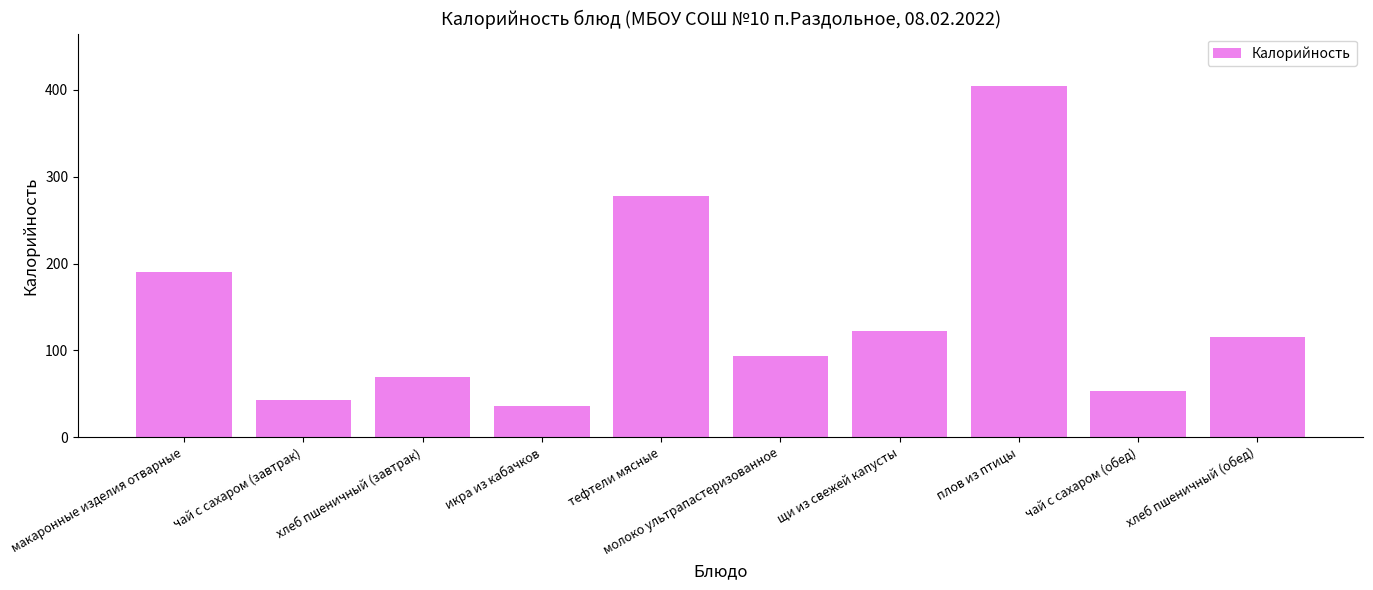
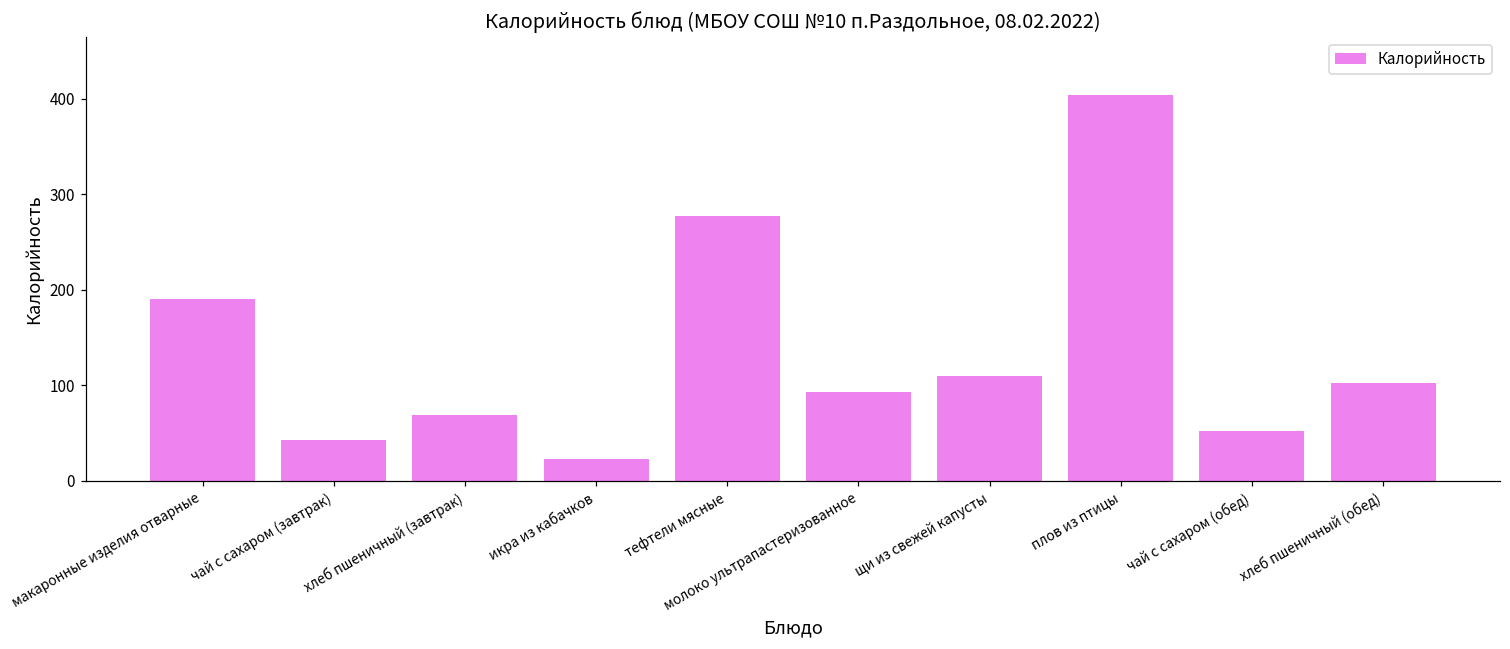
икра из кабачков: 40 -> 20
щи из свежей капусты: 120 -> 110
хлеб пшеничный (обед): 110 -> 100
